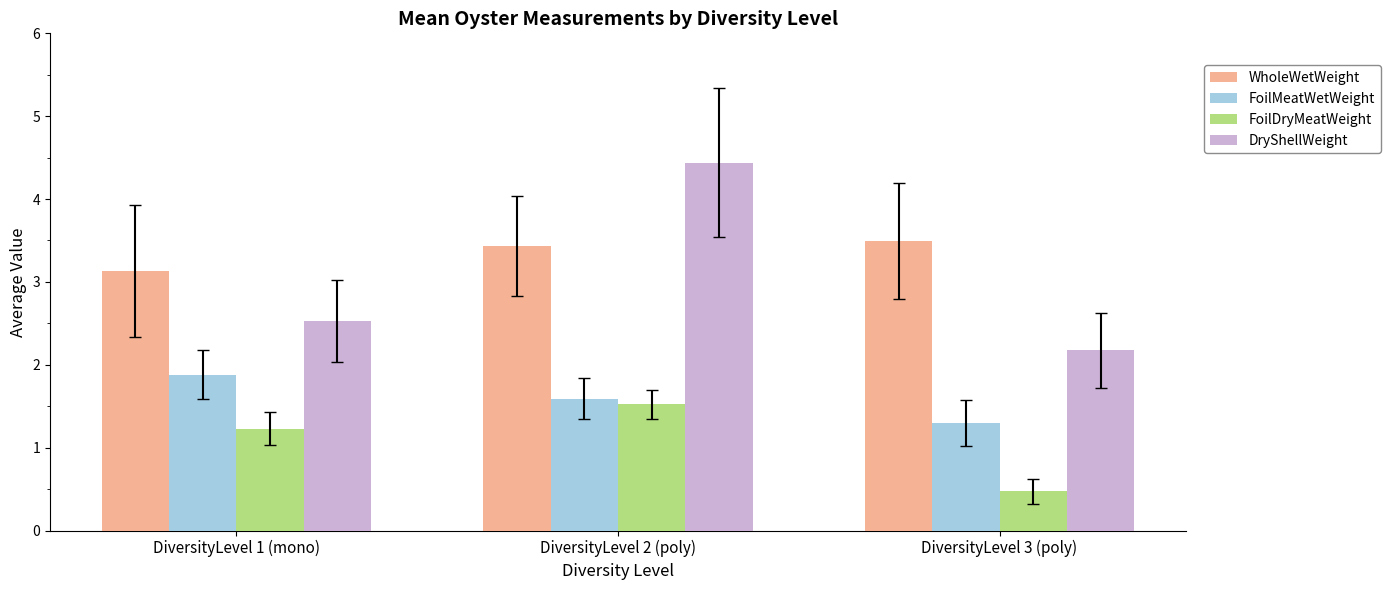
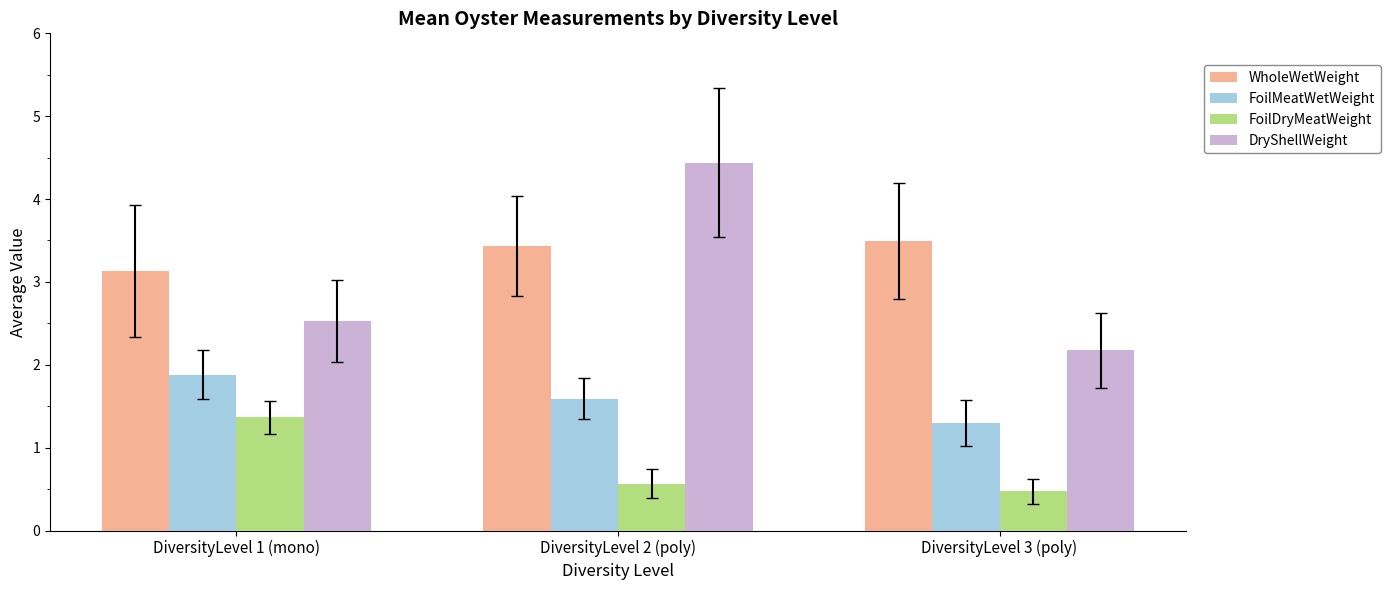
FoilDryMeatWeight, DiversityLevel 1 (mono): 1.2 -> 1.4
FoilDryMeatWeight, DiversityLevel 2 (poly): 1.5 -> 0.6
